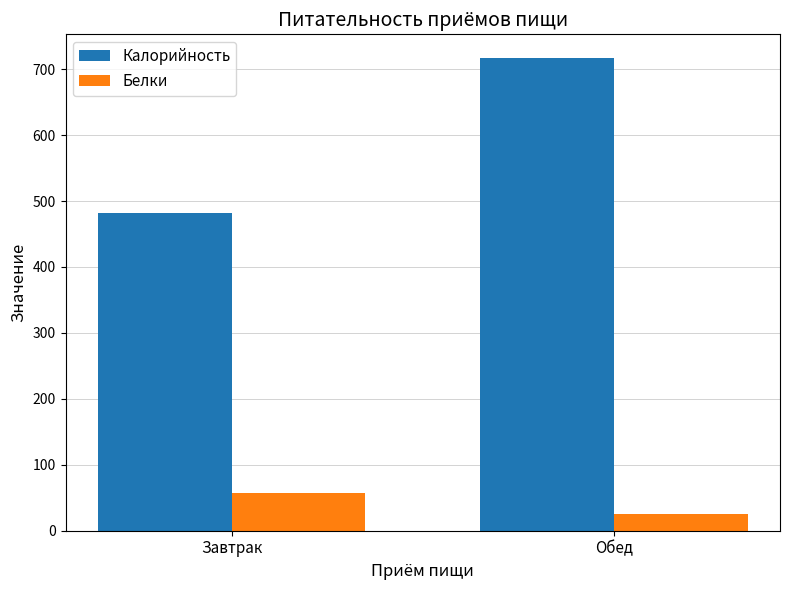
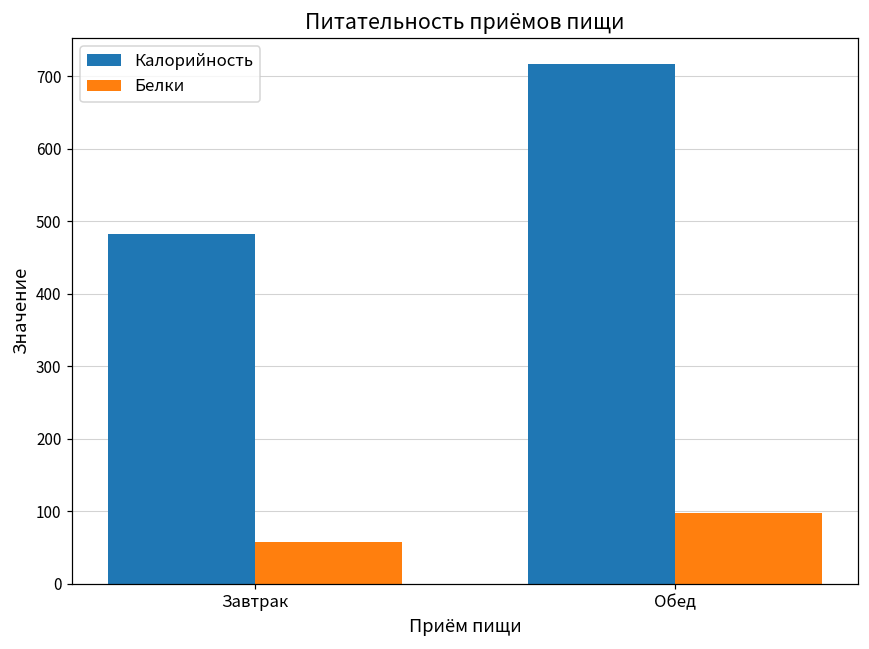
Белки, Обед: 30 -> 100
